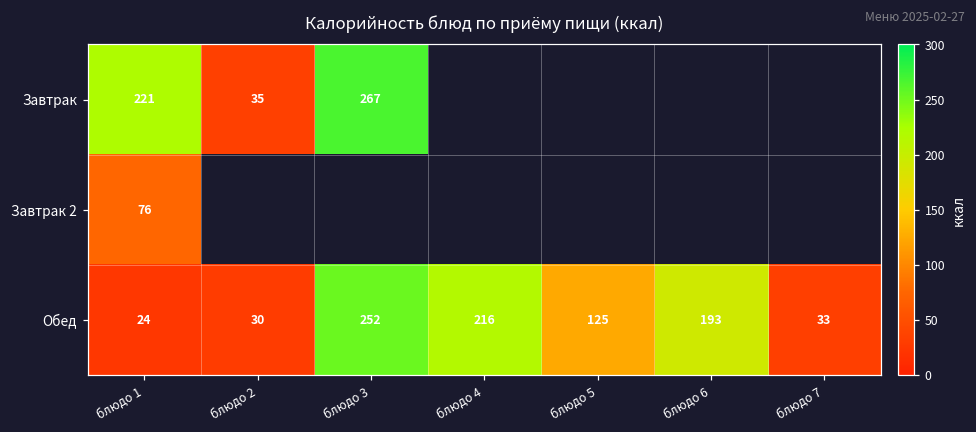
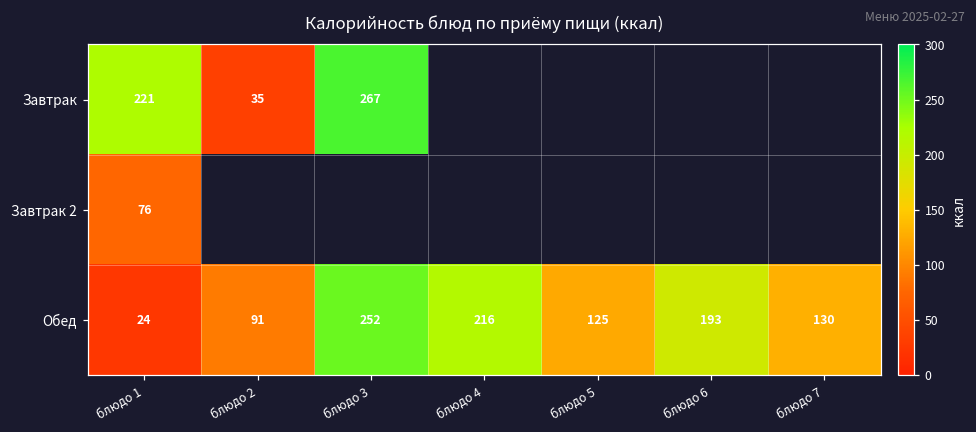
Обед, блюдо 2: 30 -> 91
Обед, блюдо 7: 33 -> 130
